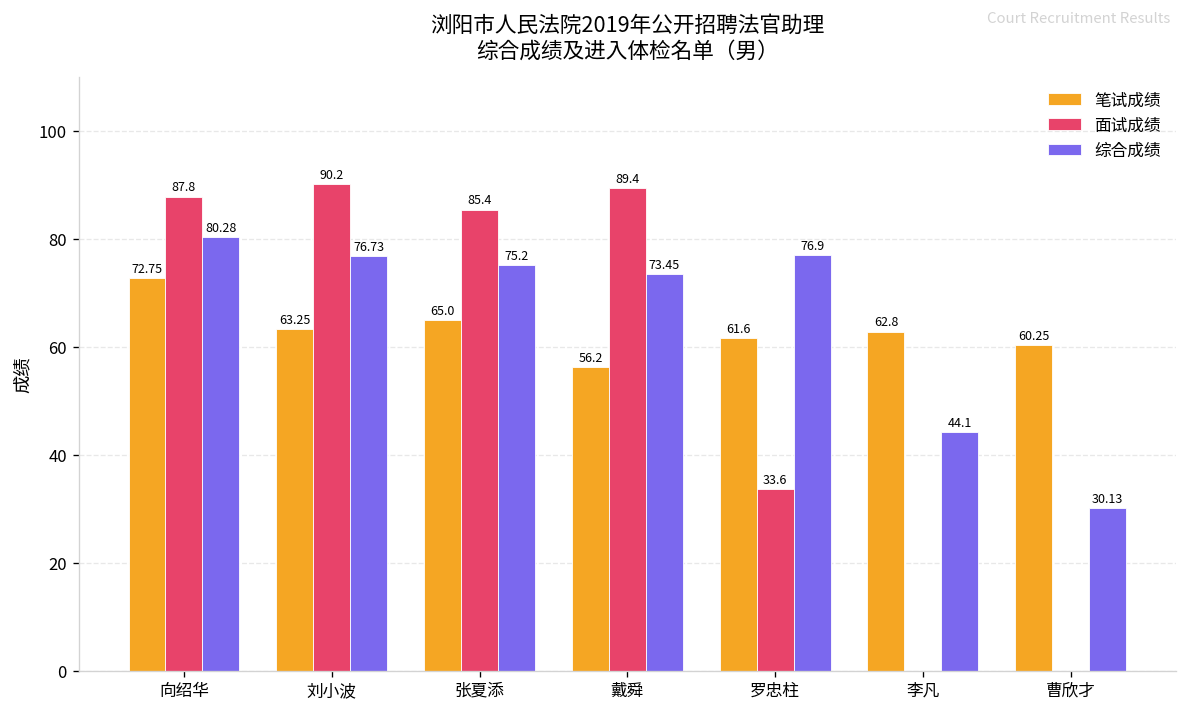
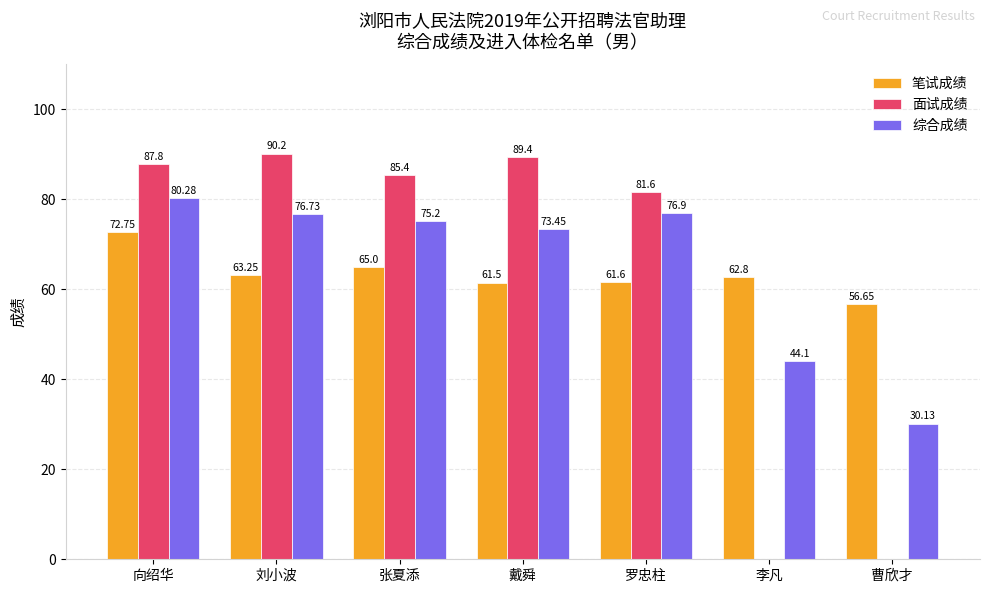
笔试成绩, 戴舜: 56.2 -> 61.5
面试成绩, 罗忠柱: 33.6 -> 81.6
笔试成绩, 曹欣才: 60.25 -> 56.65
